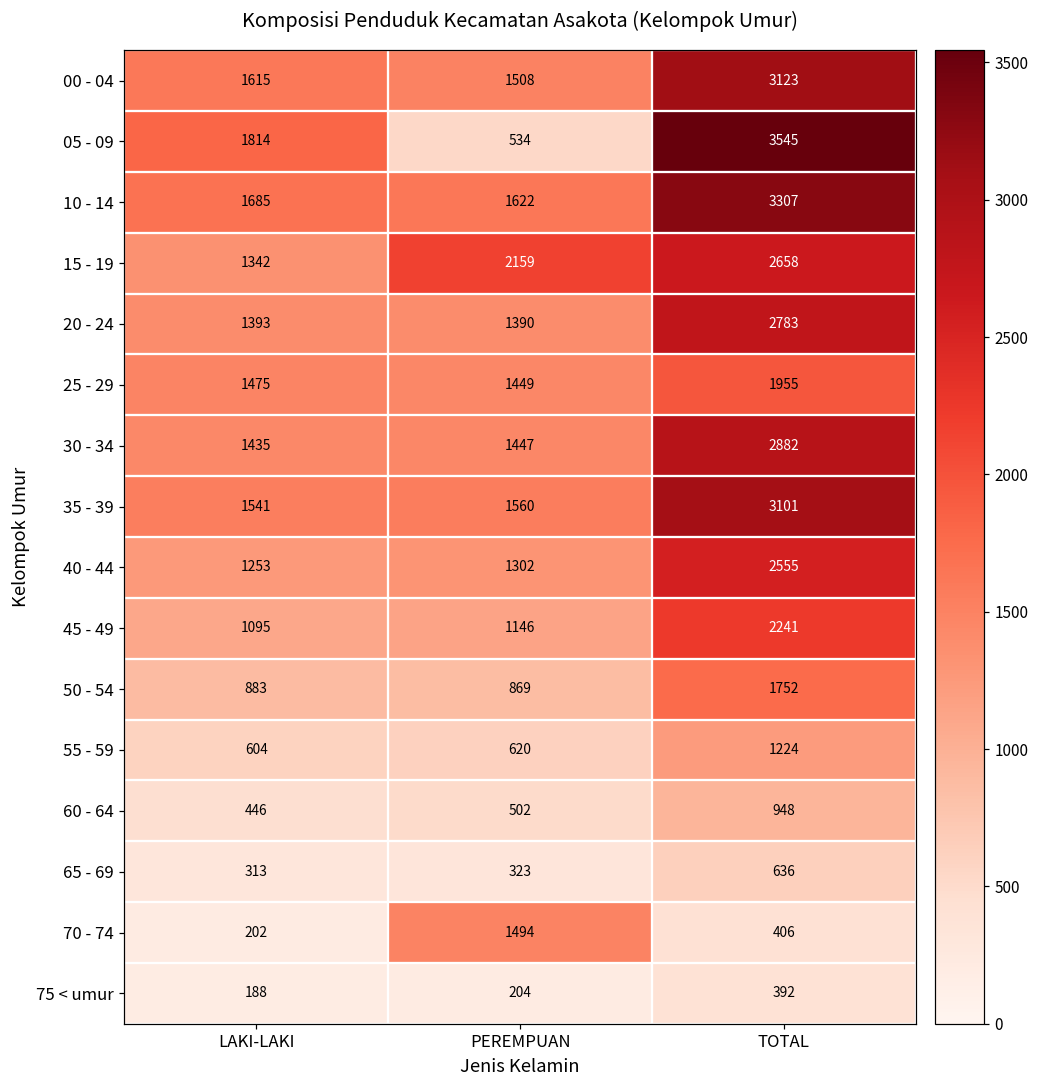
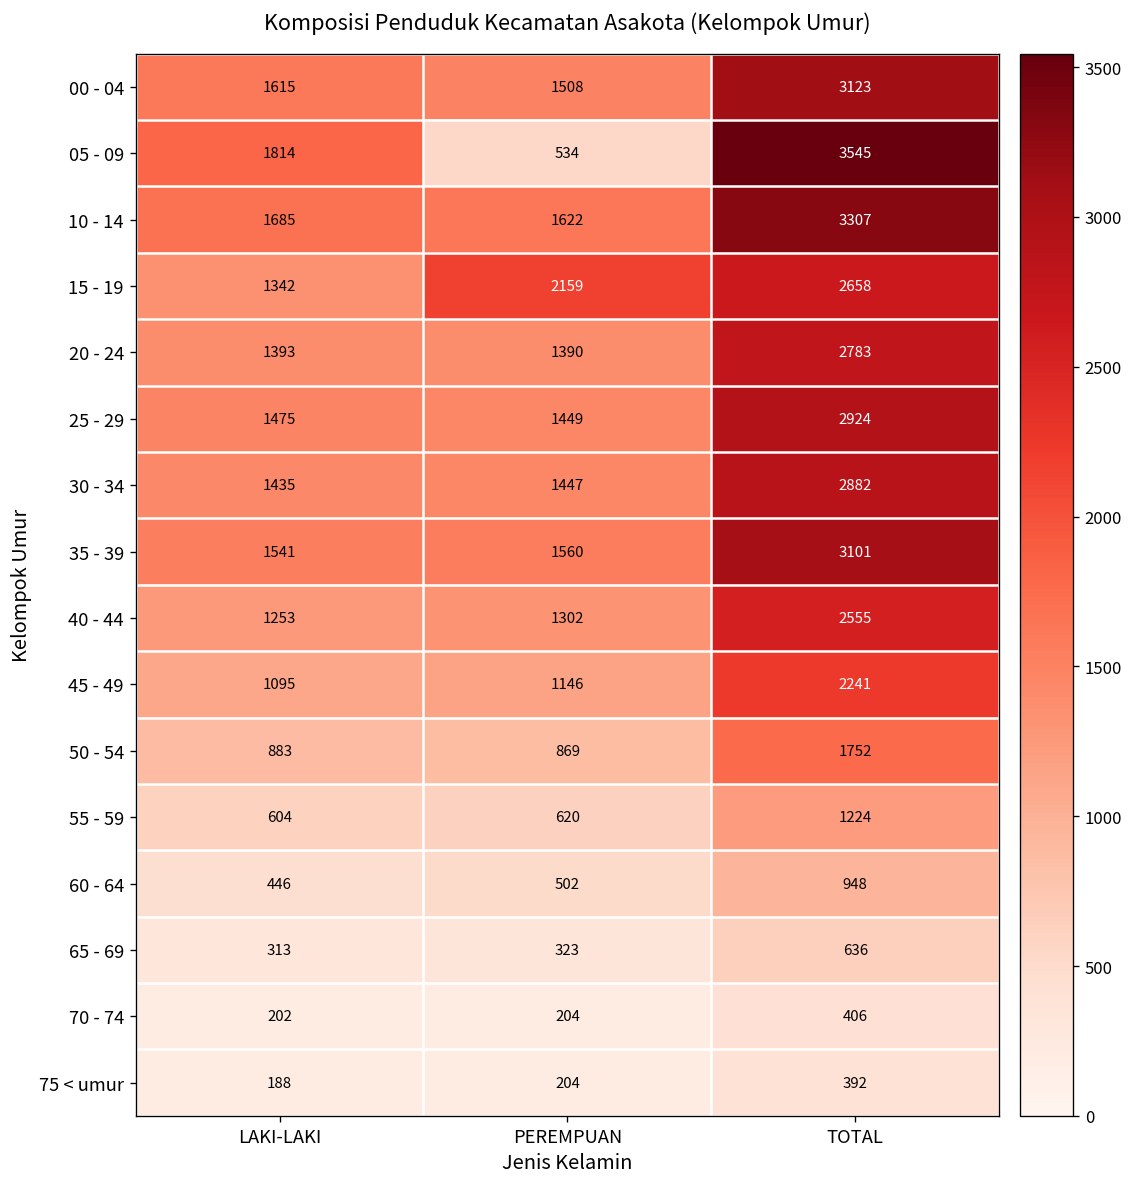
25 - 29, TOTAL: 1955 -> 2924
70 - 74, PEREMPUAN: 1494 -> 204
